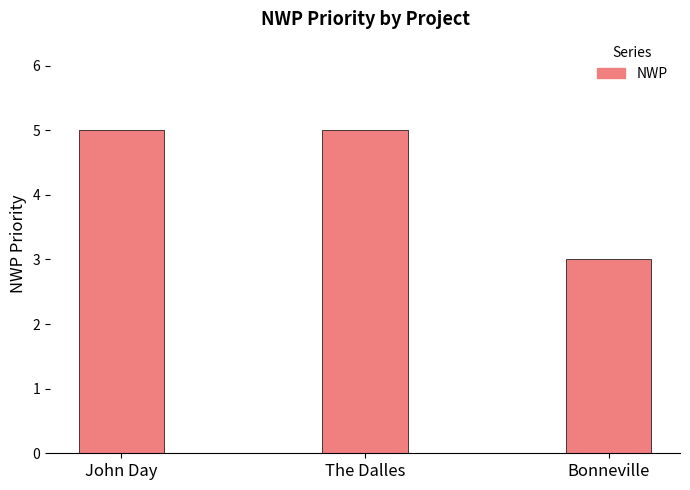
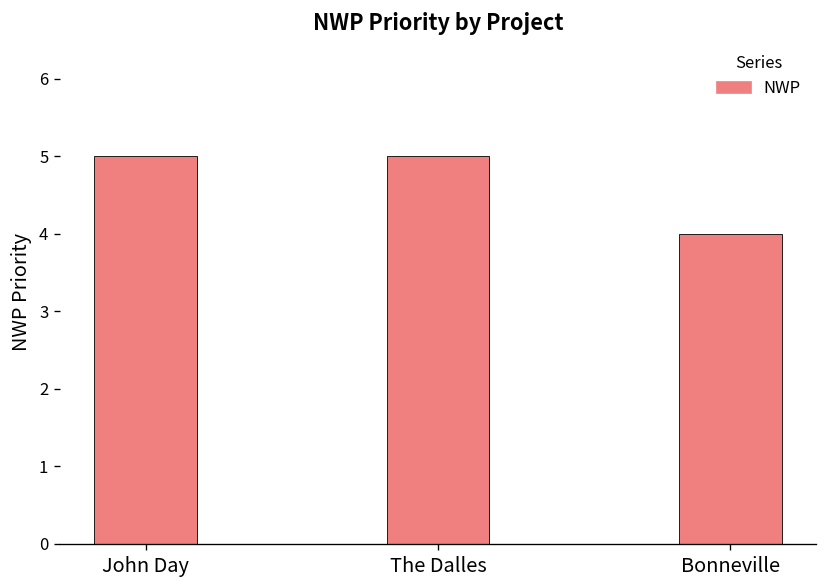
Bonneville: 3 -> 4
